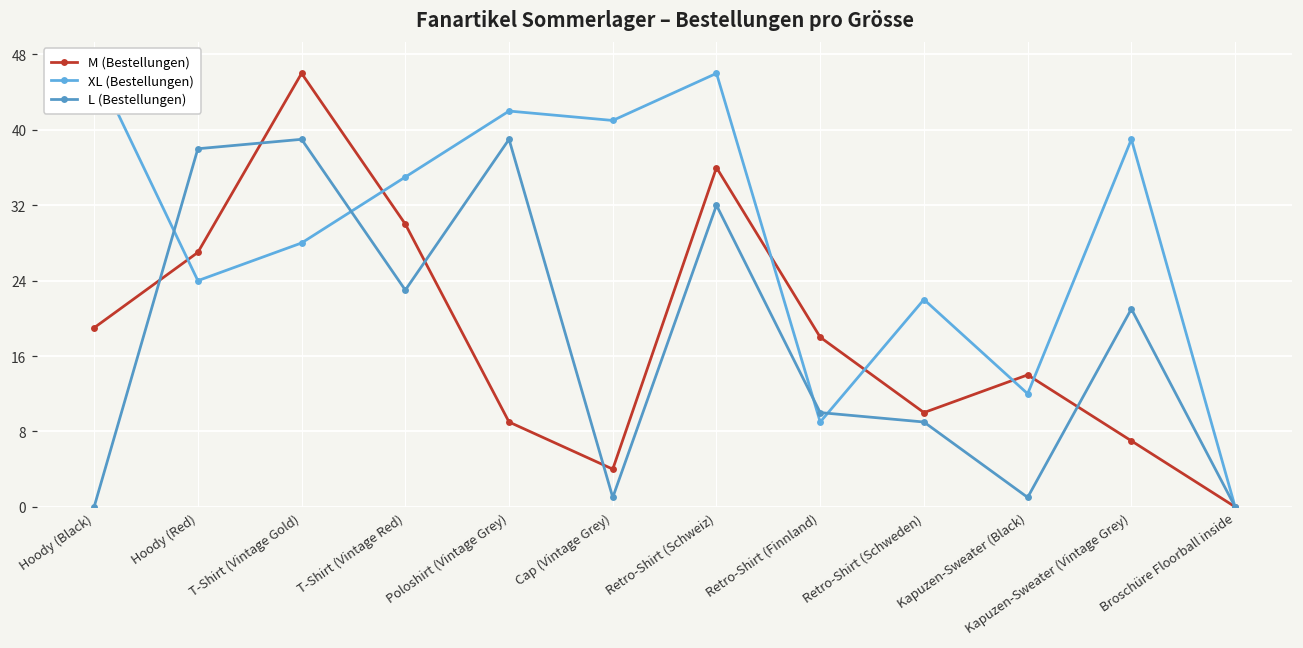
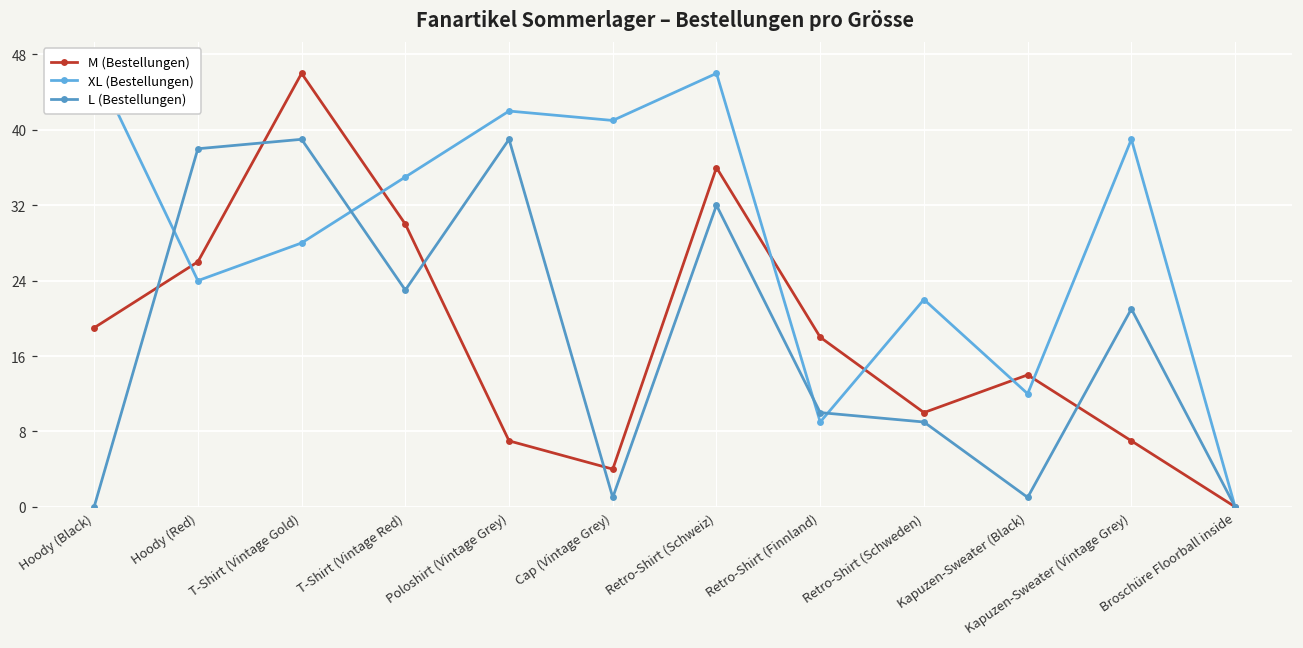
M (Bestellungen), Hoody (Red): 27 -> 26
M (Bestellungen), Poloshirt (Vintage Grey): 9 -> 7
